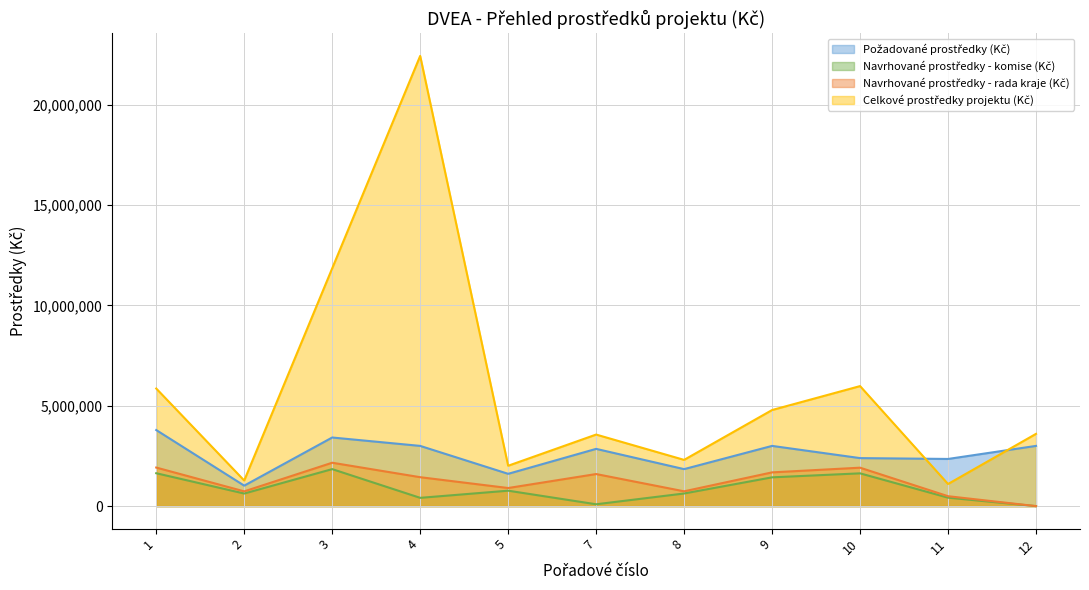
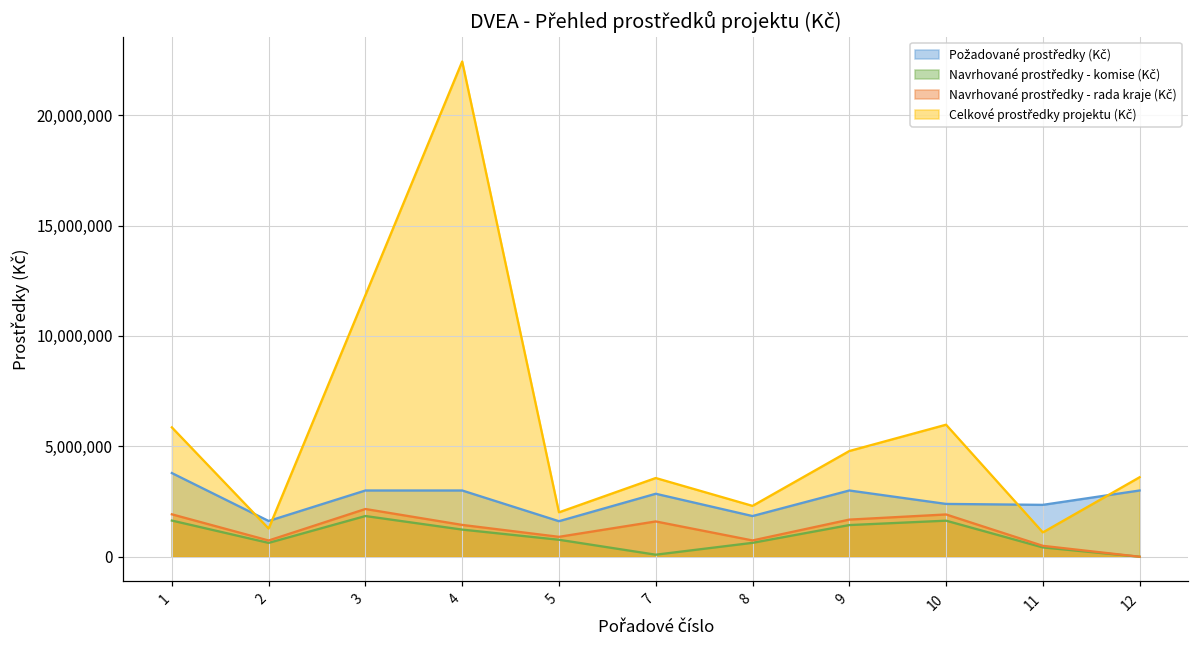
Požadované prostředky (Kč), 2: 1,000,000 -> 1,600,000
Požadované prostředky (Kč), 3: 3,400,000 -> 3,000,000
Navrhované prostředky - komise (Kč), 4: 400,000 -> 1,200,000
